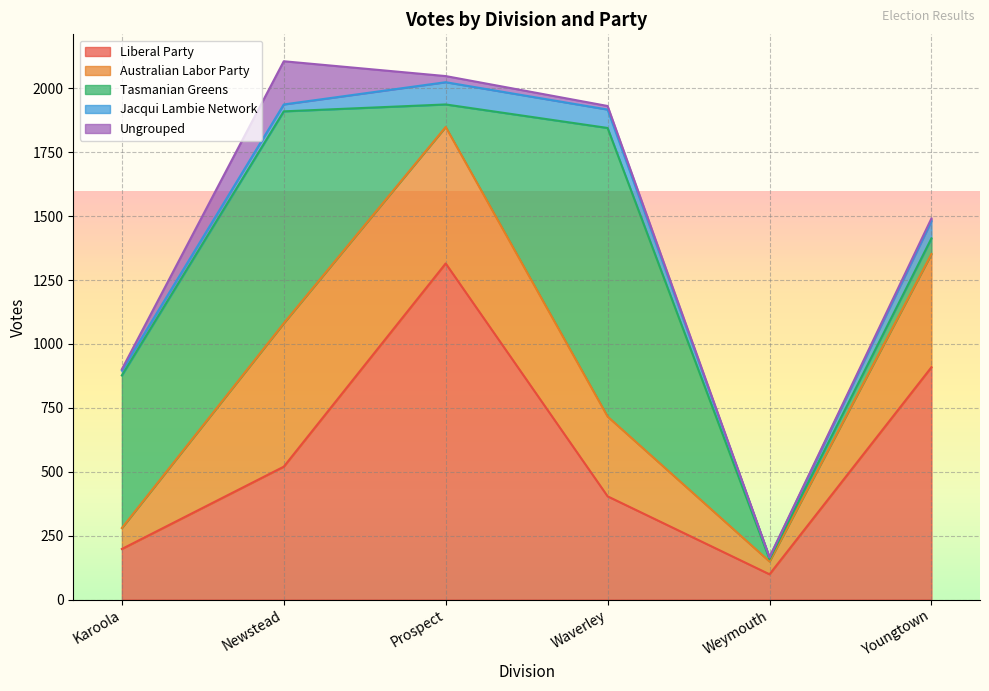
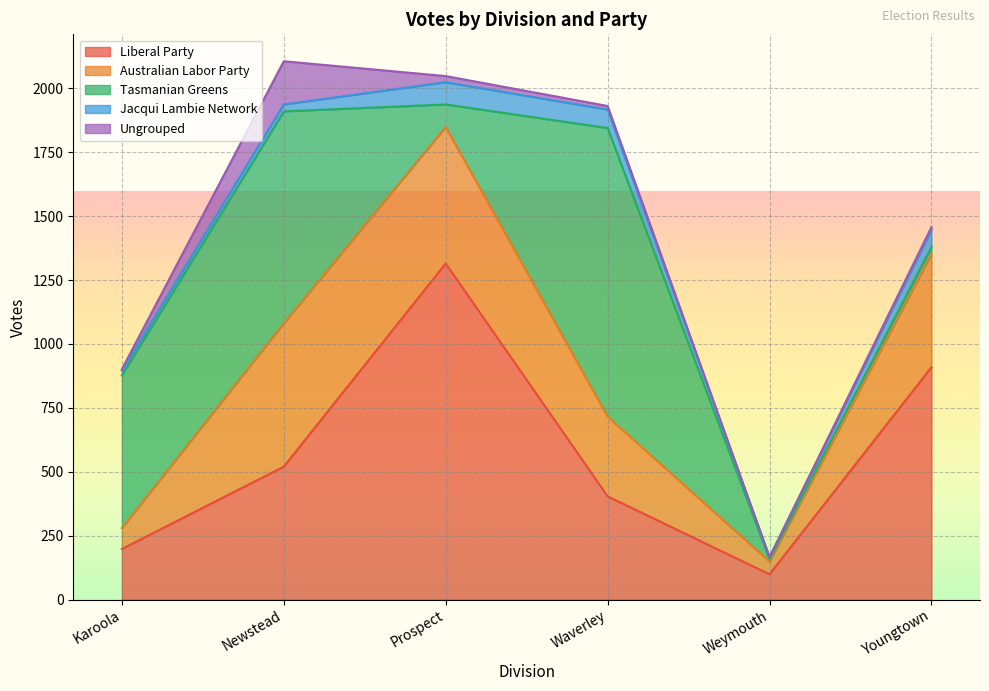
Tasmanian Greens, Youngtown: 60 -> 30
